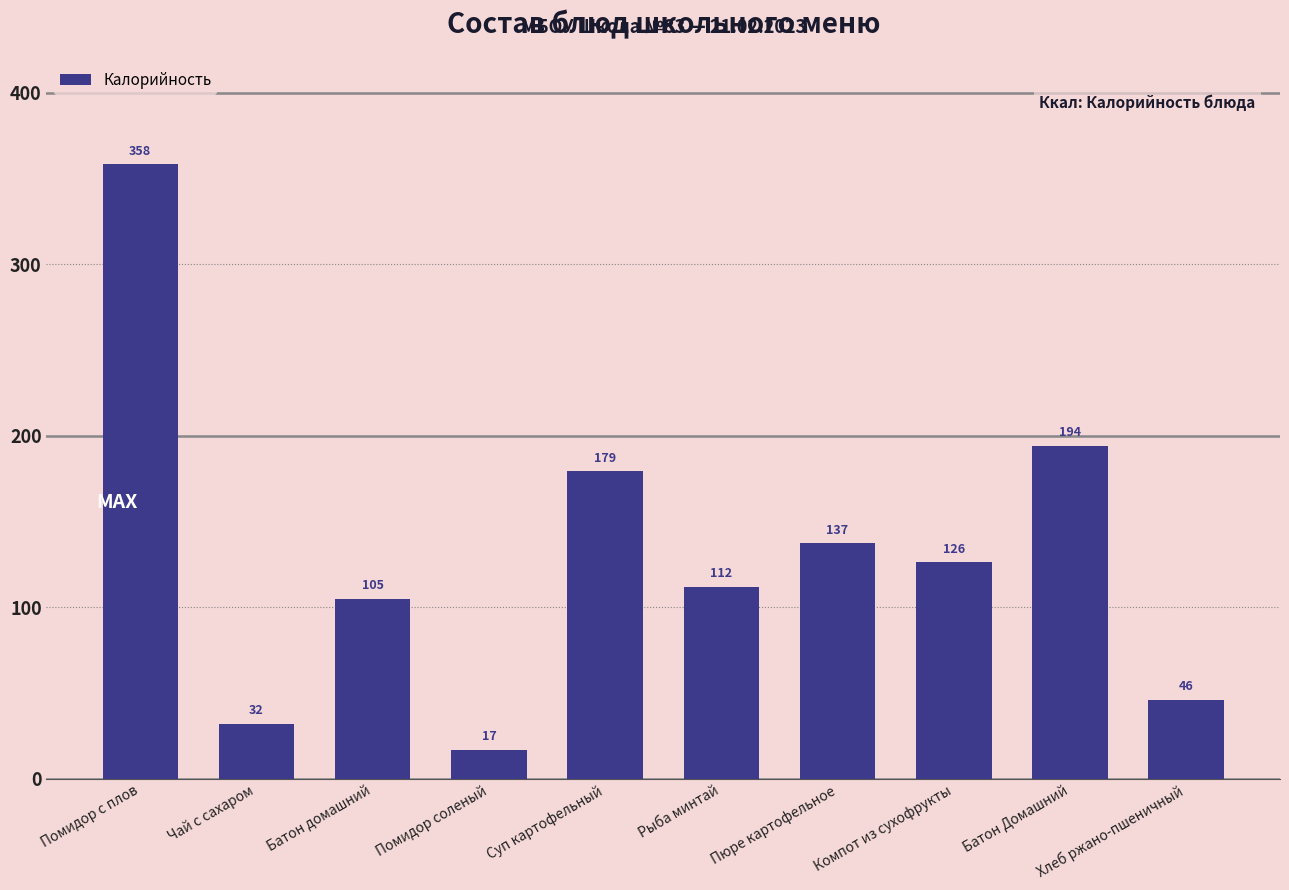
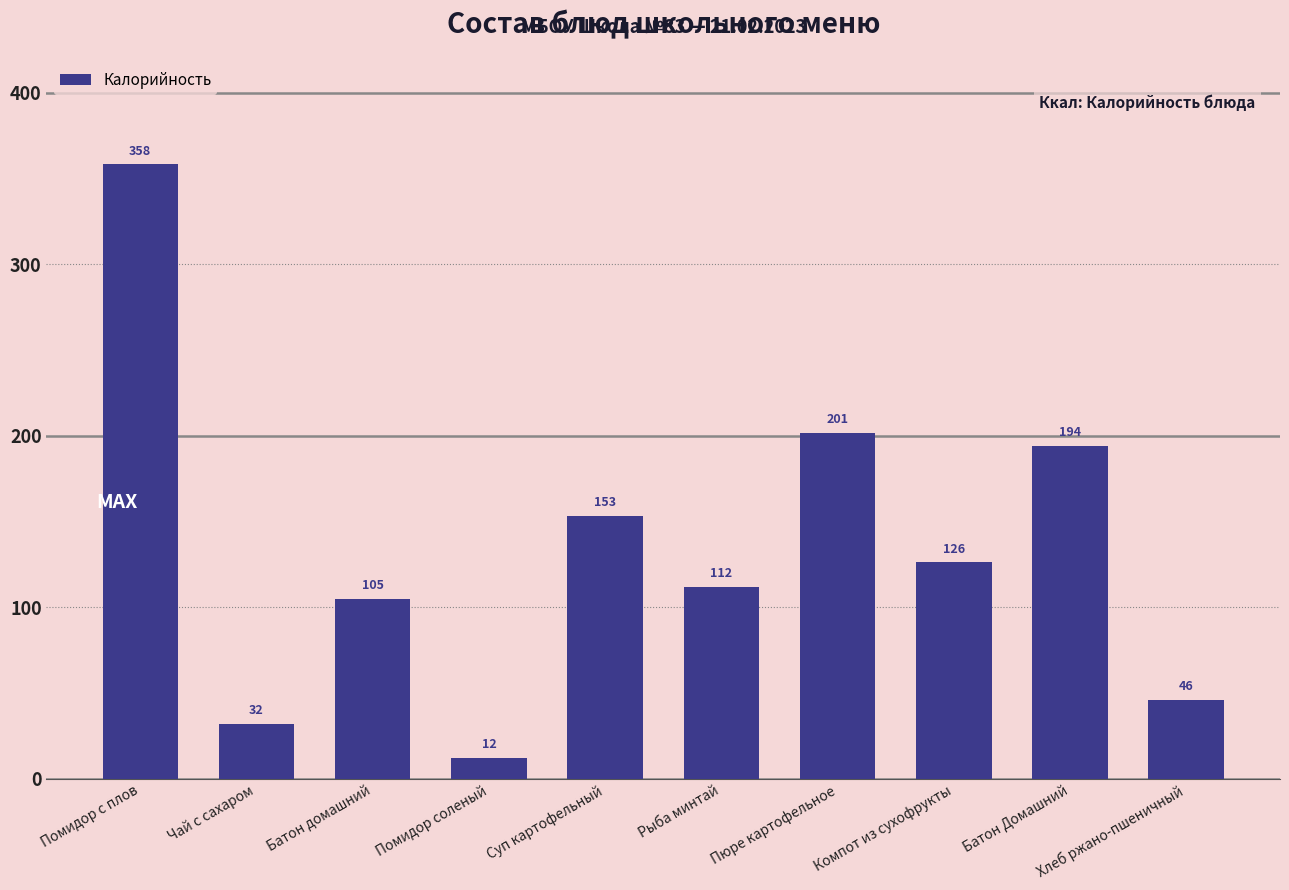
Помидор соленый: 17 -> 12
Суп картофельный: 179 -> 153
Пюре картофельное: 137 -> 201
